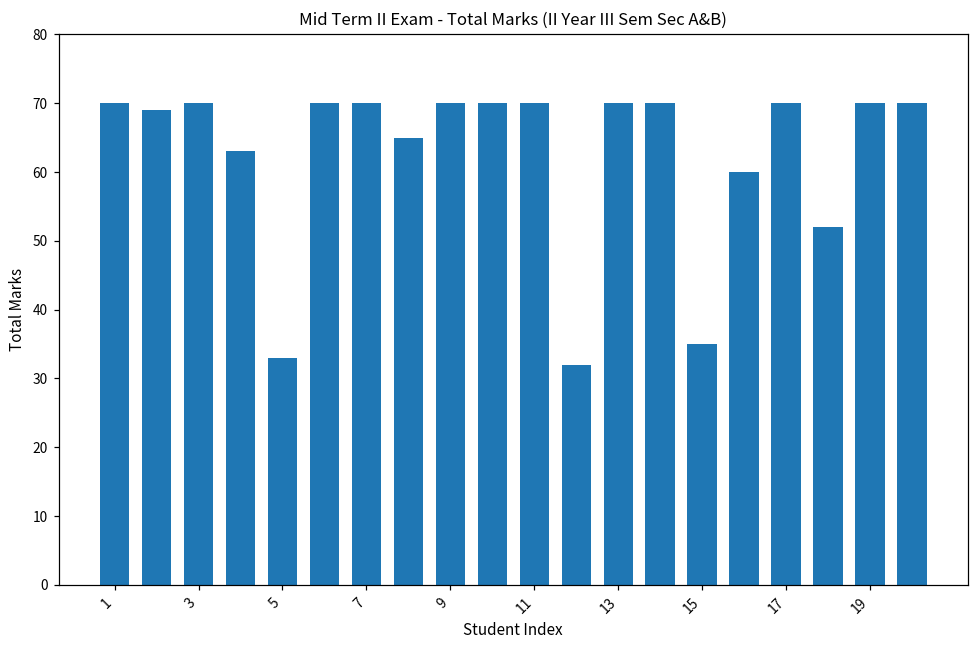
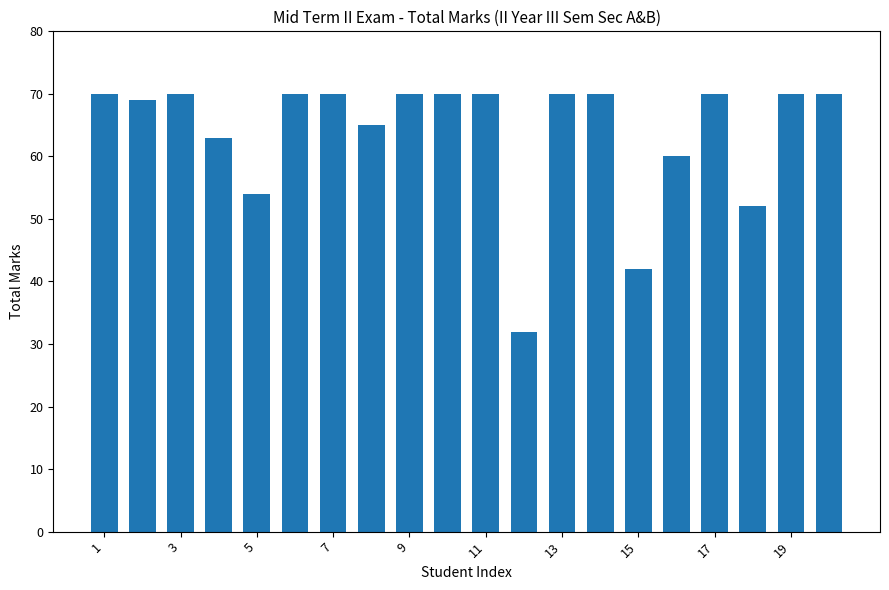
5: 33 -> 54
15: 35 -> 42
